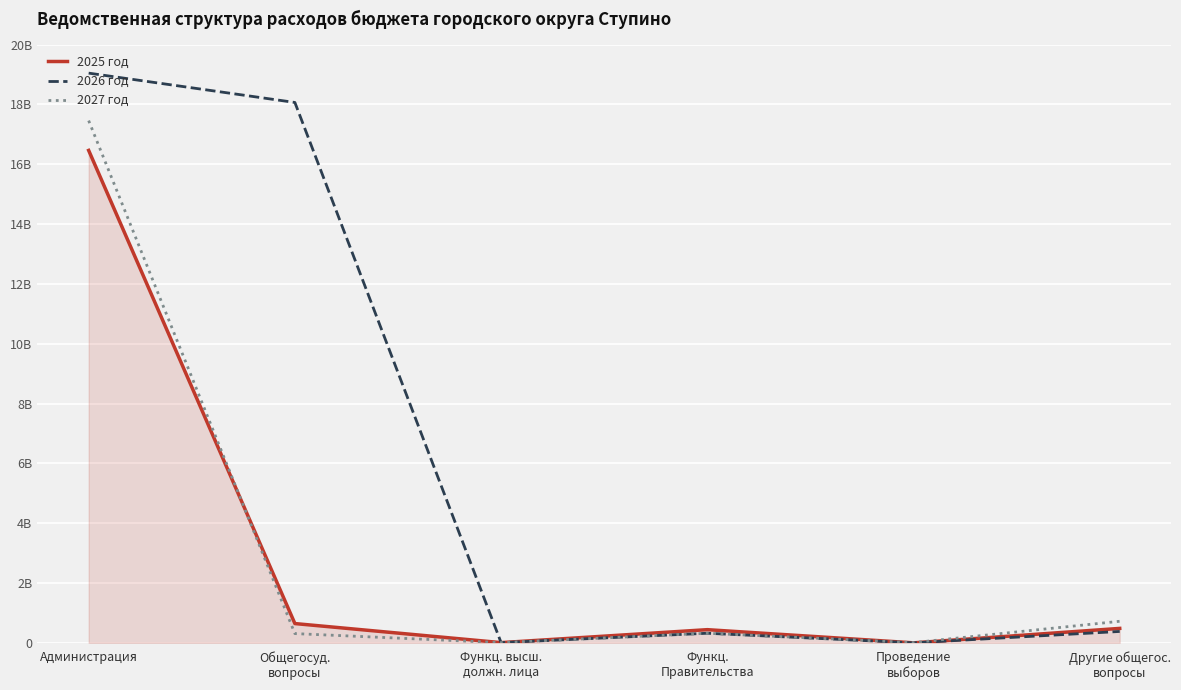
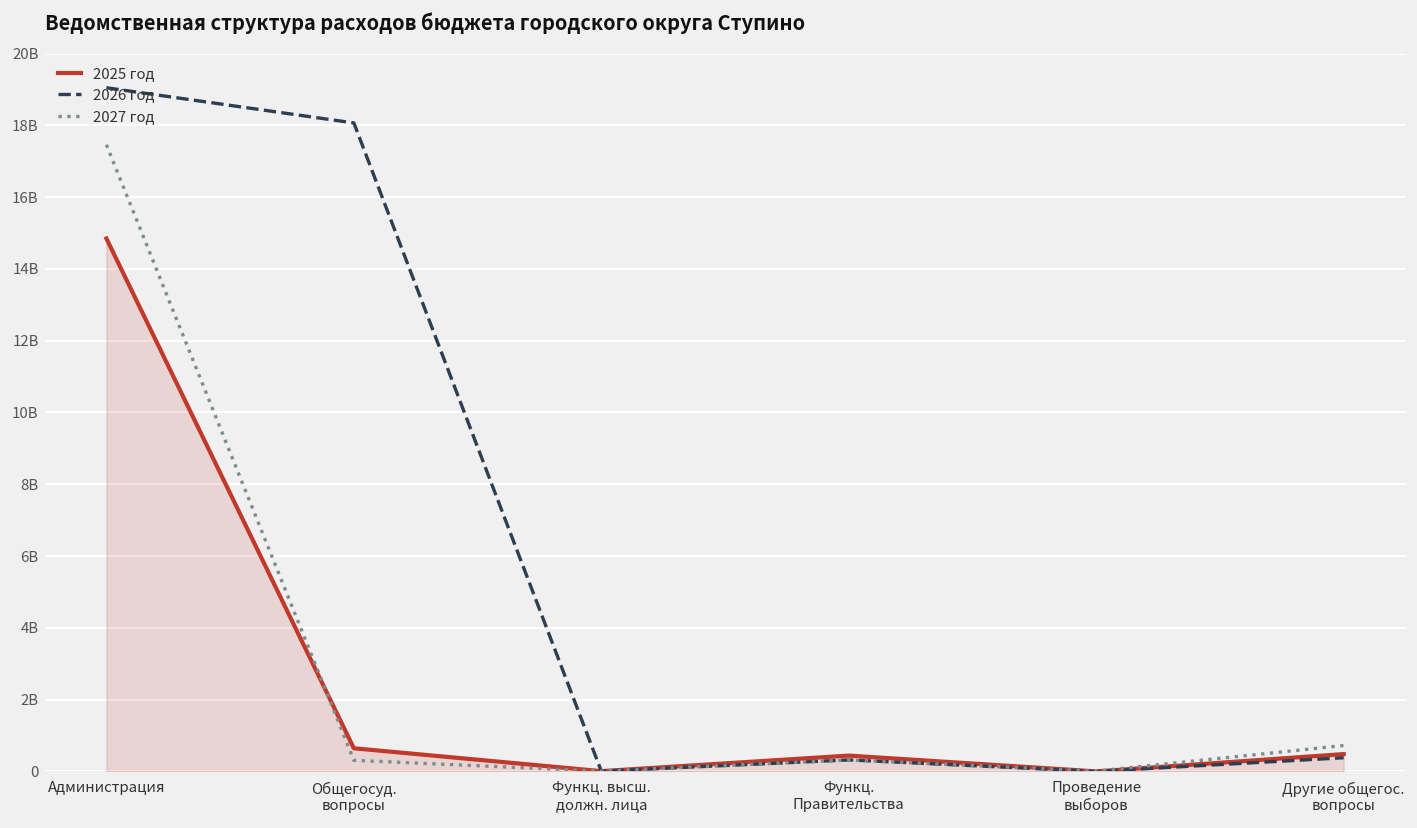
2025 год, Администрация: 16500000000 -> 14800000000
